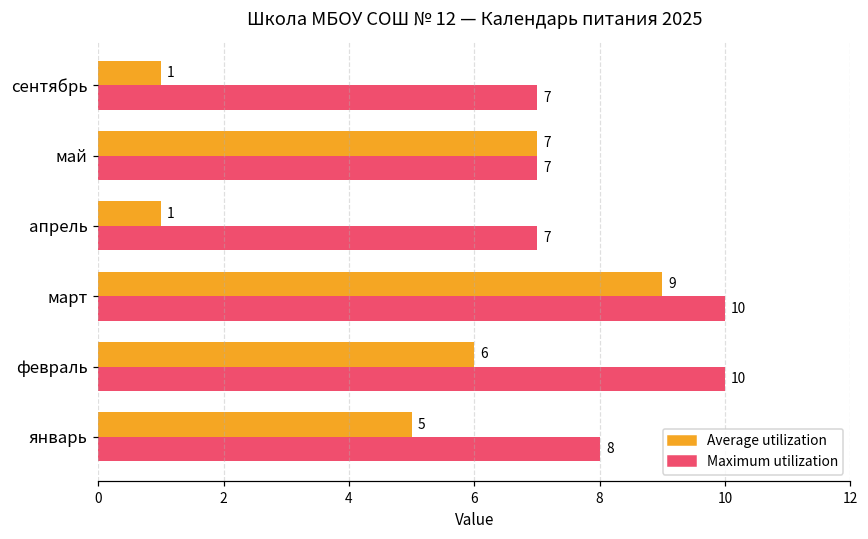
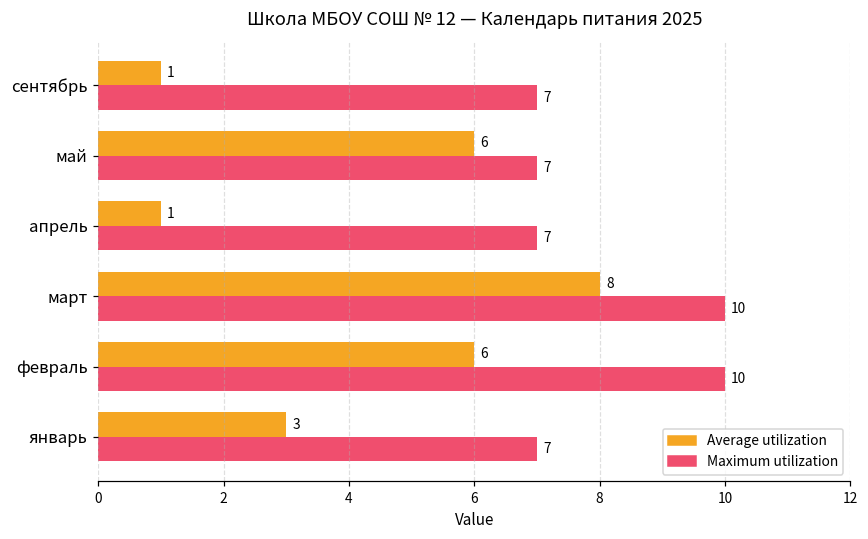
Average utilization, май: 7 -> 6
Average utilization, март: 9 -> 8
Average utilization, январь: 5 -> 3
Maximum utilization, январь: 8 -> 7
